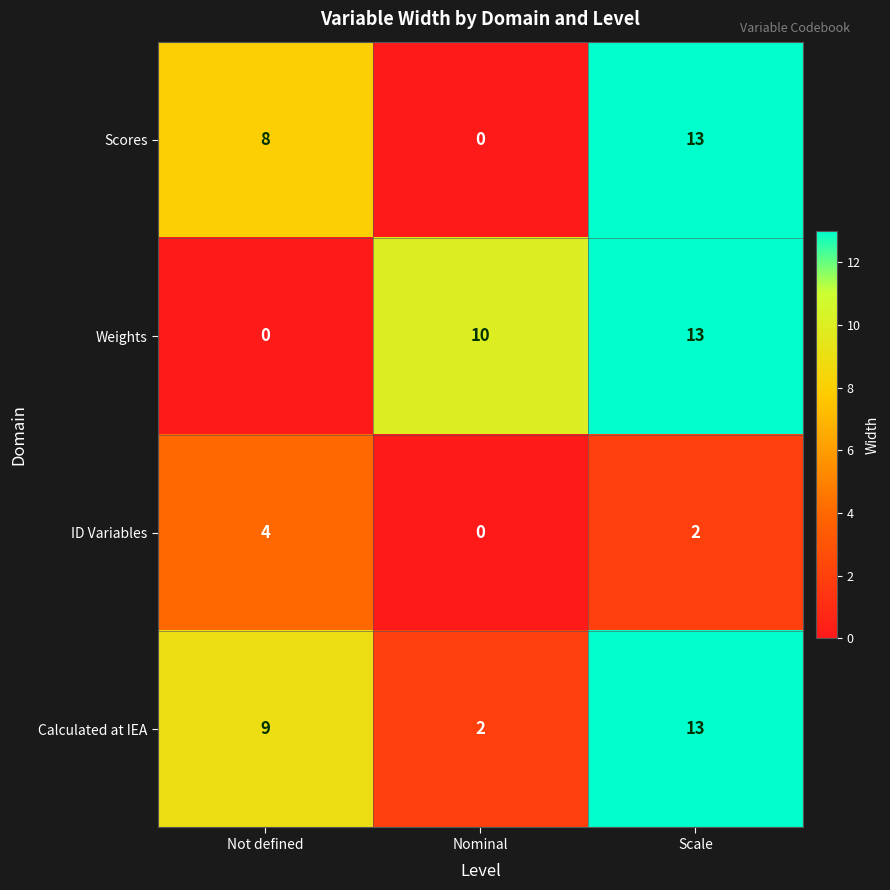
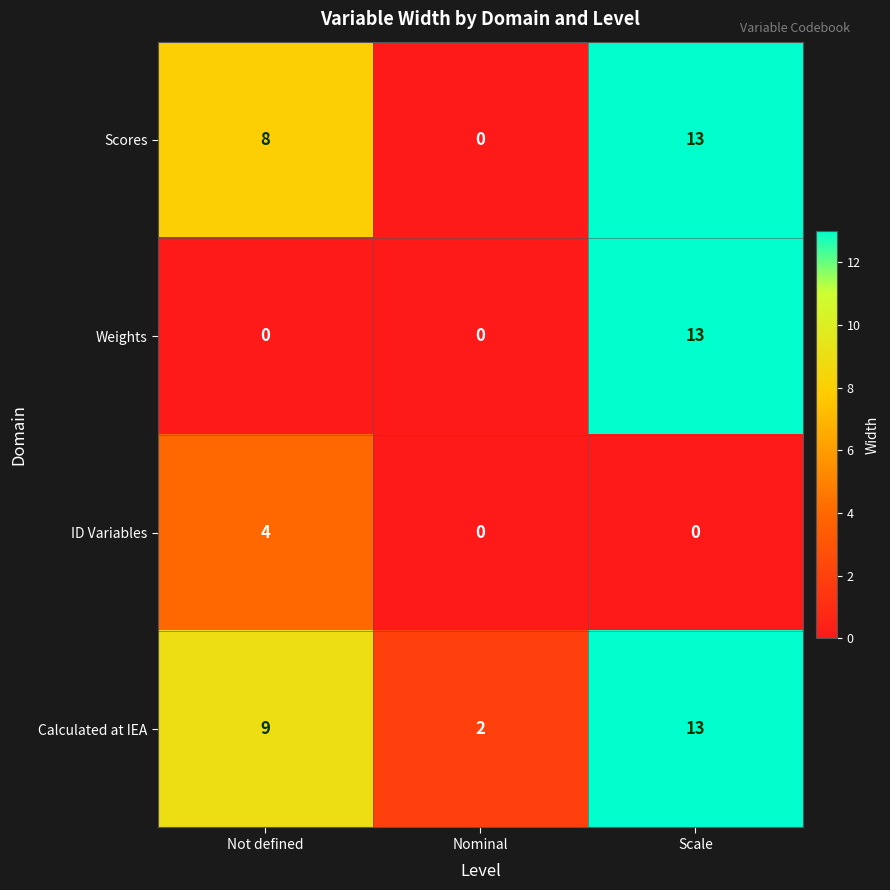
Weights, Nominal: 10 -> 0
ID Variables, Scale: 2 -> 0
